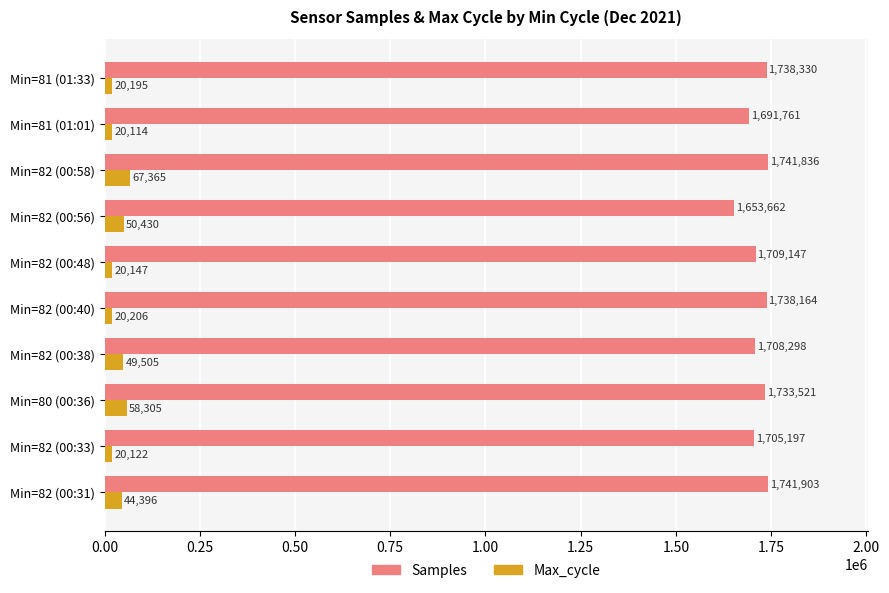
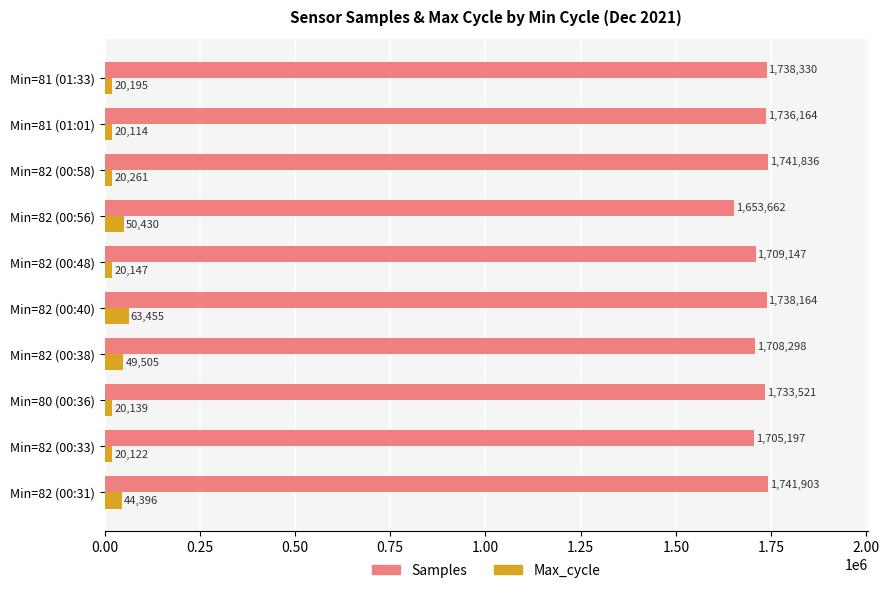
Samples, Min=81 (01:01): 1,691,761 -> 1,736,164
Max_cycle, Min=82 (00:58): 67,365 -> 20,261
Max_cycle, Min=82 (00:40): 20,206 -> 63,455
Max_cycle, Min=80 (00:36): 58,305 -> 20,139
